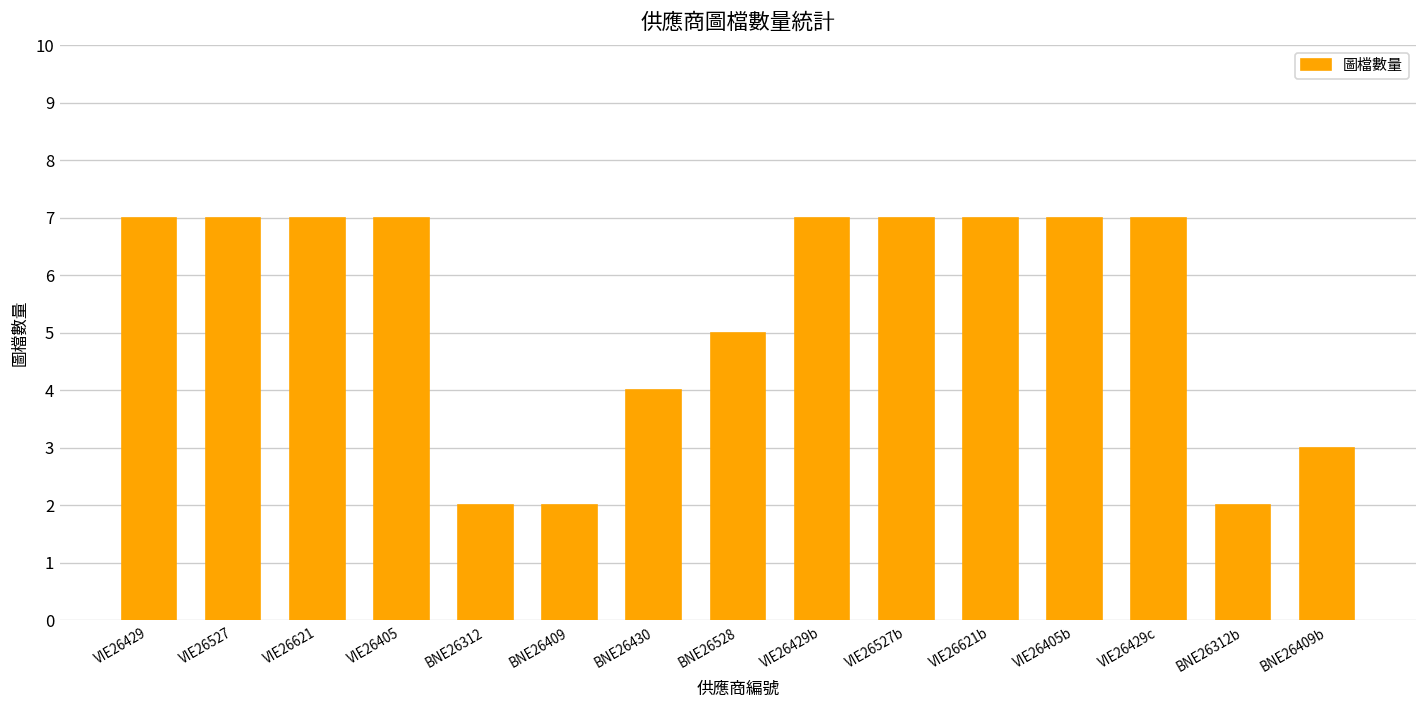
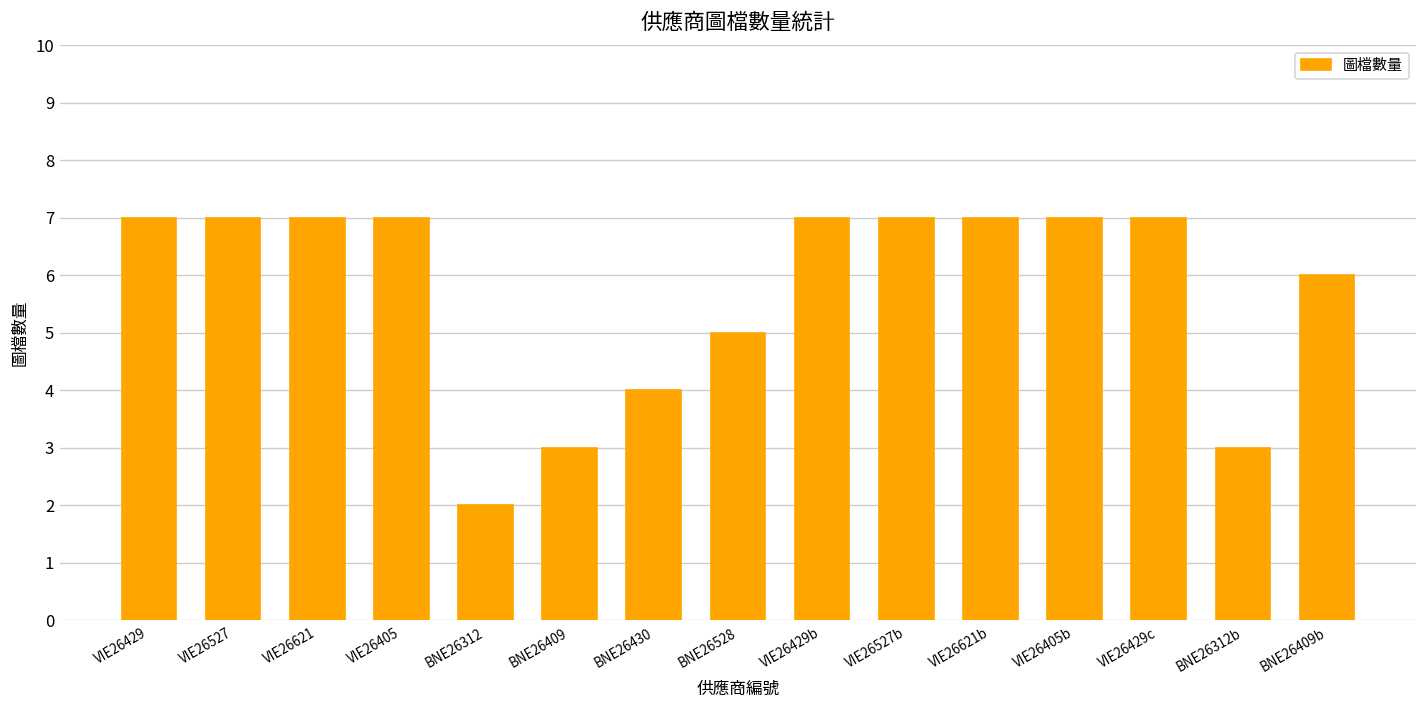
BNE26409: 2 -> 3
BNE26312b: 2 -> 3
BNE26409b: 3 -> 6
